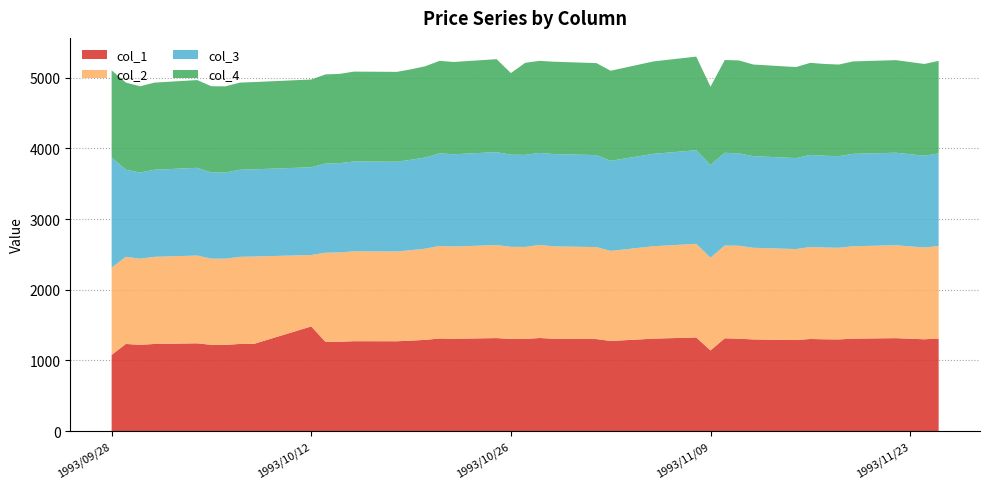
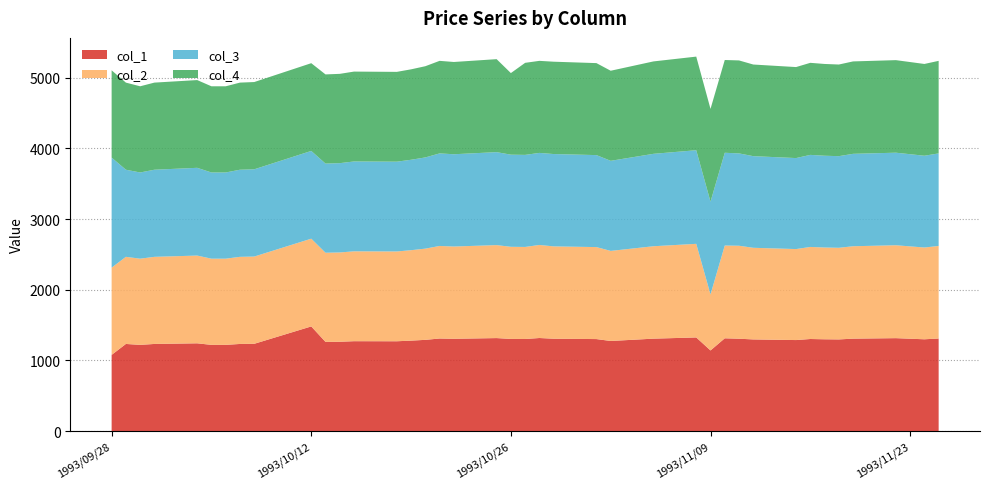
col_2, 1993/10/12: 1000 -> 1200
col_2, 1993/11/09: 1300 -> 800
col_4, 1993/11/09: 1100 -> 1300
